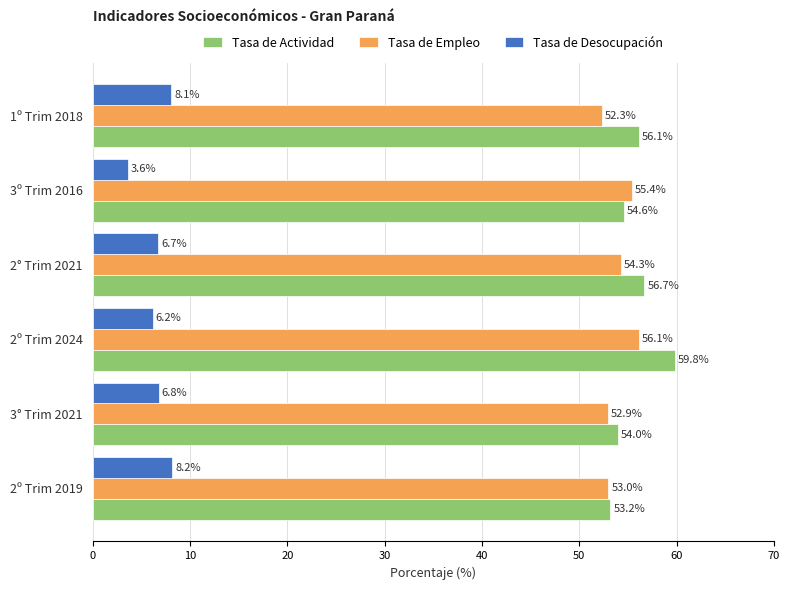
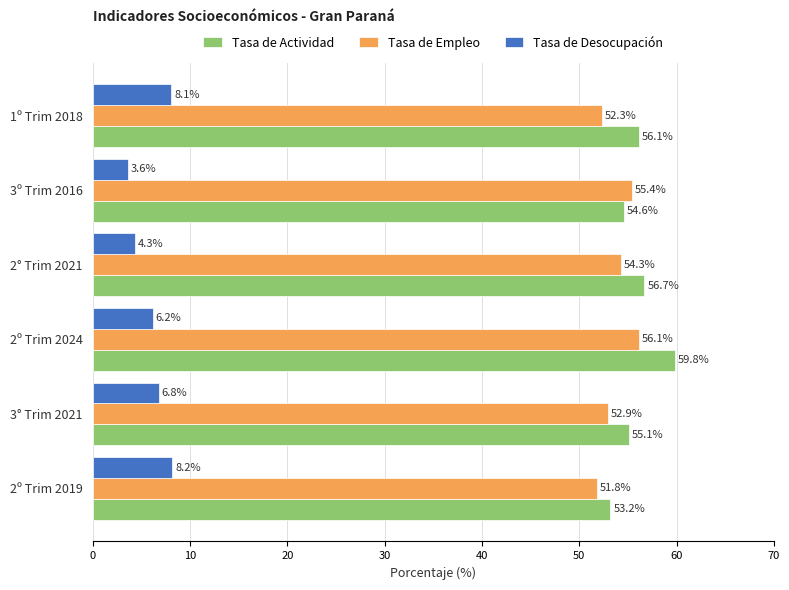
Tasa de Desocupación, 2° Trim 2021: 6.7% -> 4.3%
Tasa de Actividad, 3° Trim 2021: 54.0% -> 55.1%
Tasa de Empleo, 2º Trim 2019: 53.0% -> 51.8%
